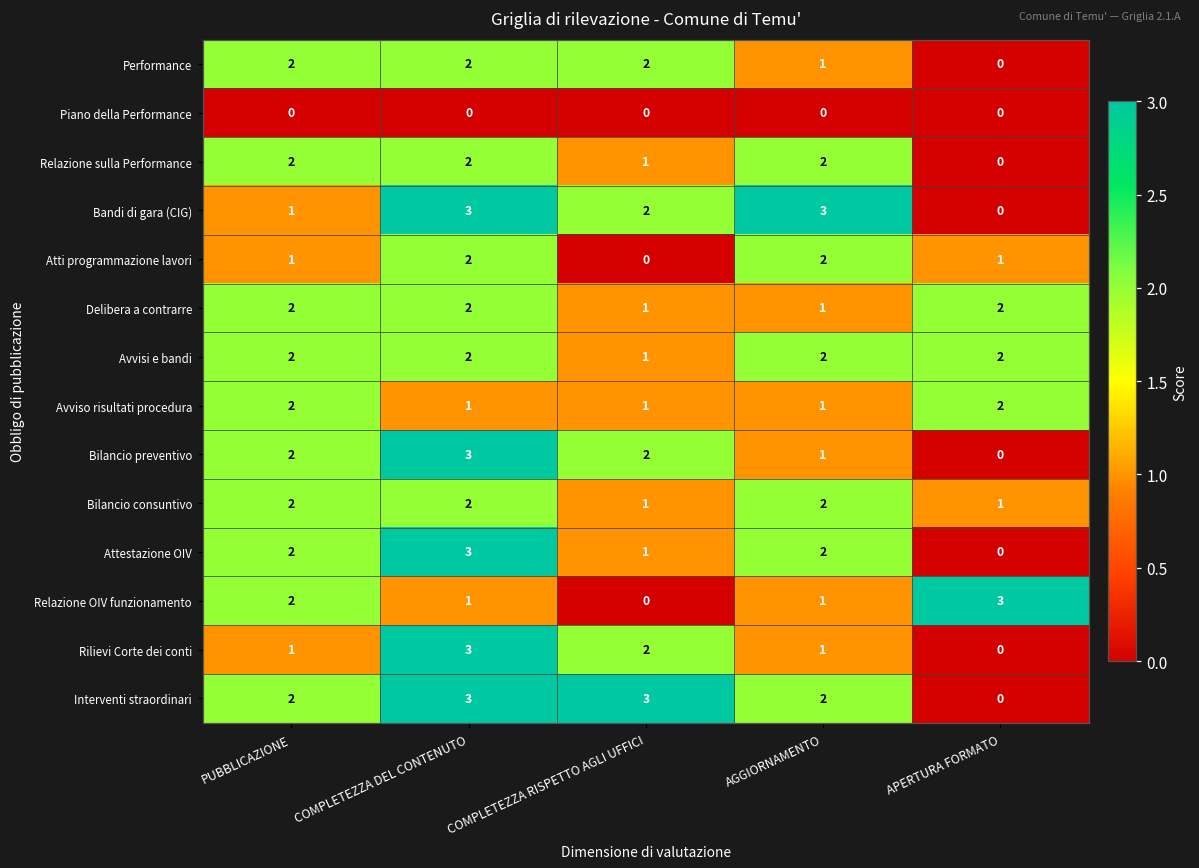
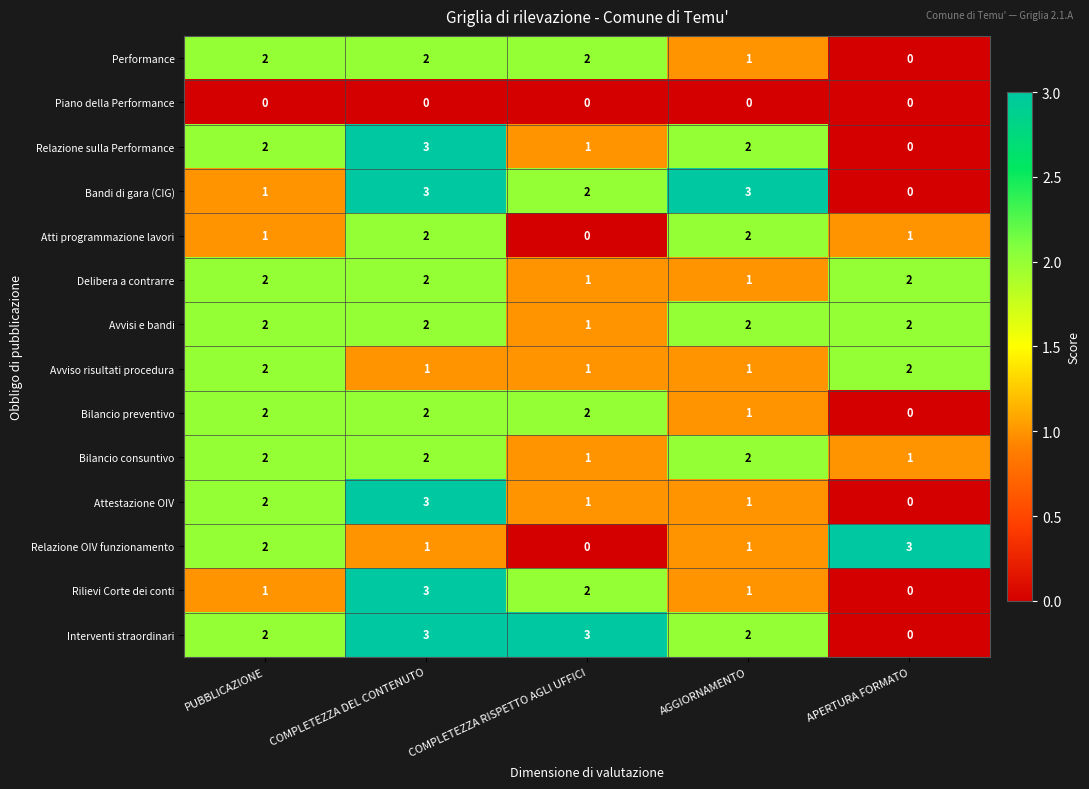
Relazione sulla Performance, COMPLETEZZA DEL CONTENUTO: 2 -> 3
Bilancio preventivo, COMPLETEZZA DEL CONTENUTO: 3 -> 2
Attestazione OIV, AGGIORNAMENTO: 2 -> 1
